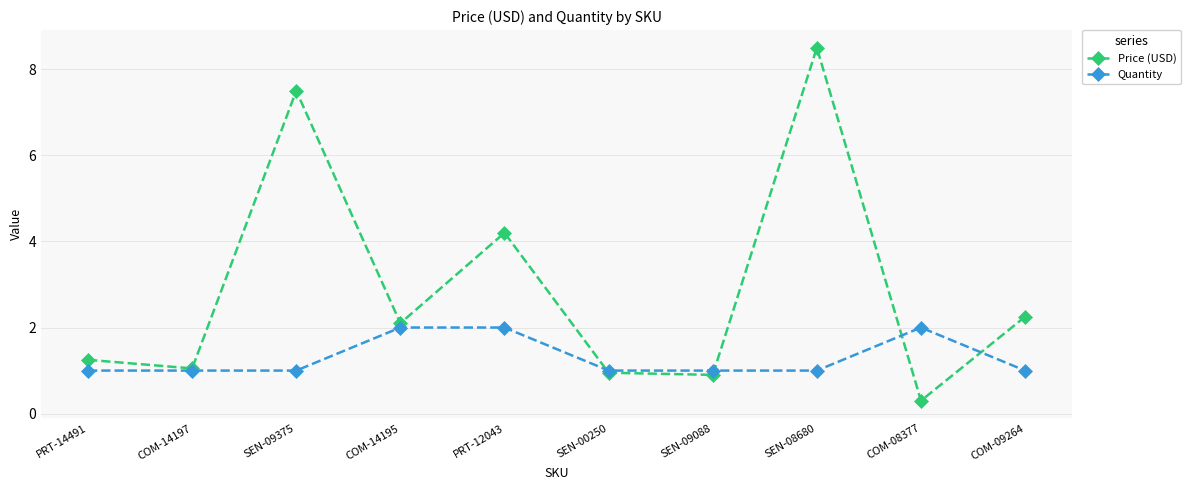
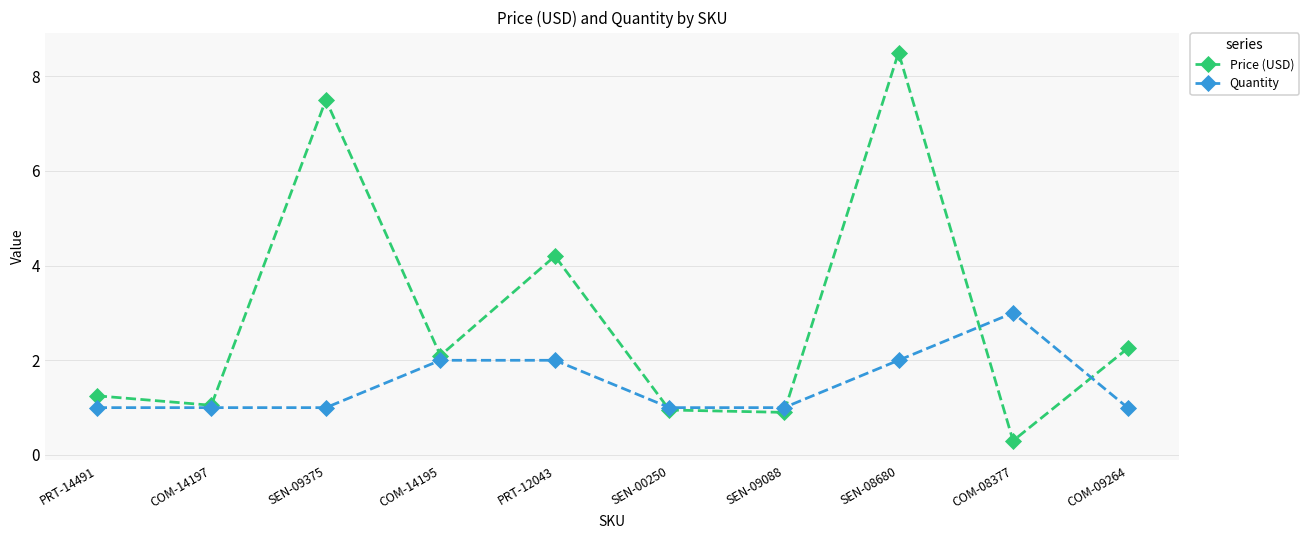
Quantity, SEN-08680: 1 -> 2
Quantity, COM-08377: 2 -> 3
